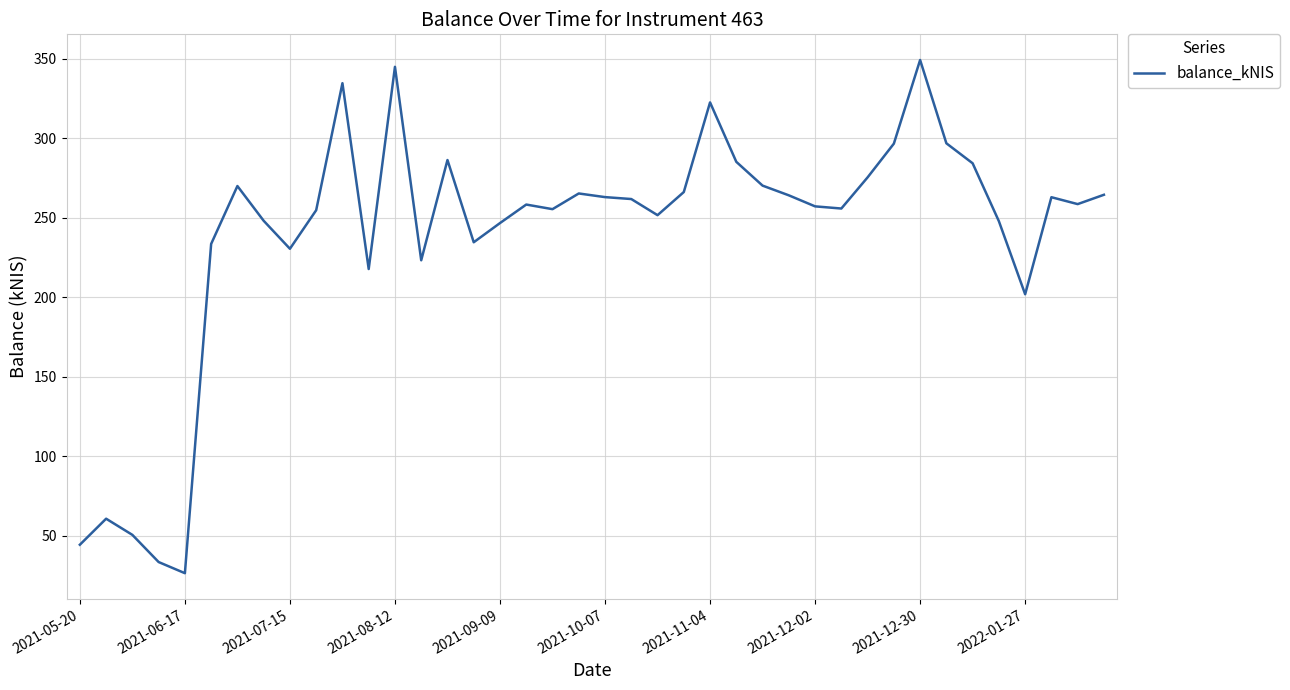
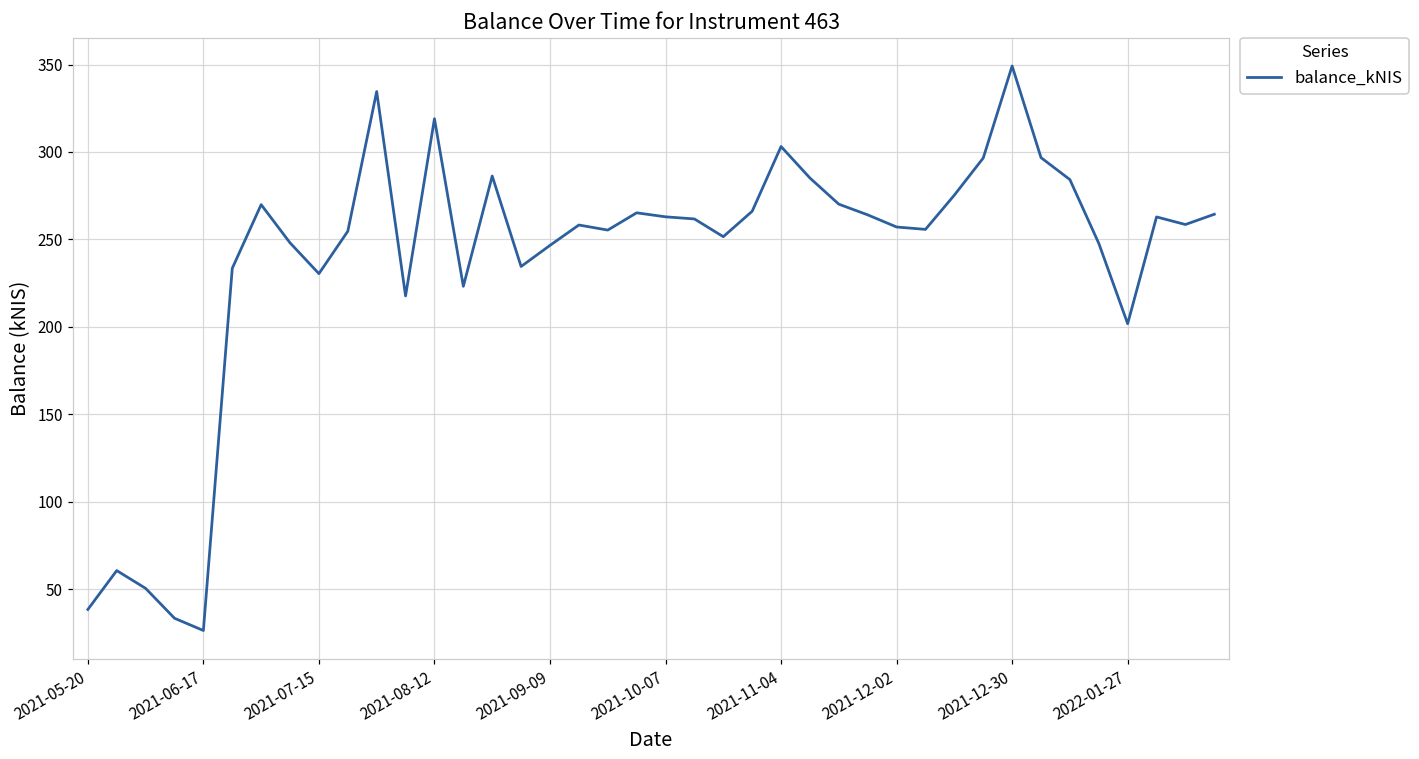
2021-05-20: 44 -> 38
2021-08-12: 345 -> 319
2021-11-04: 323 -> 303
